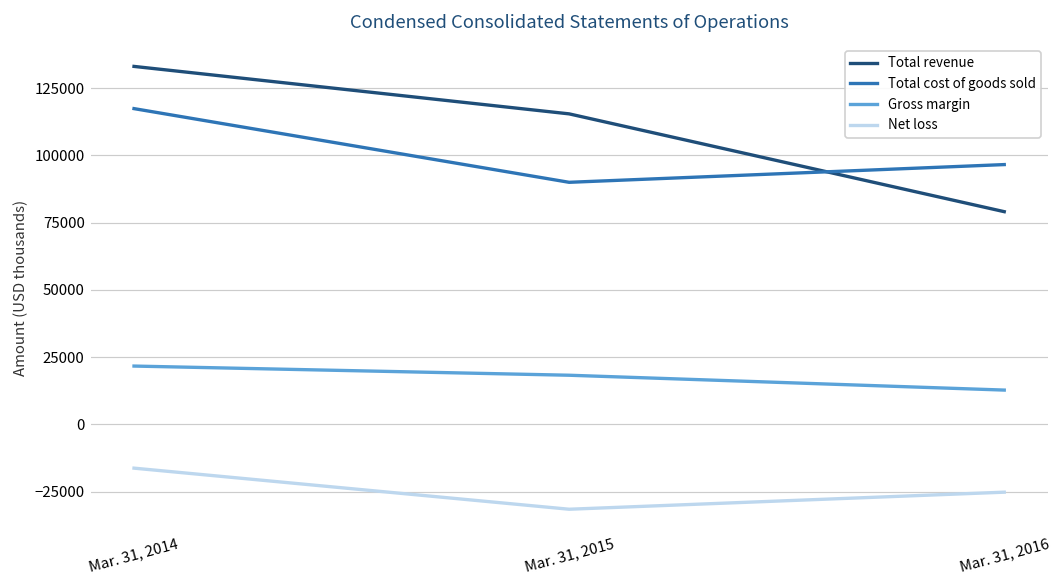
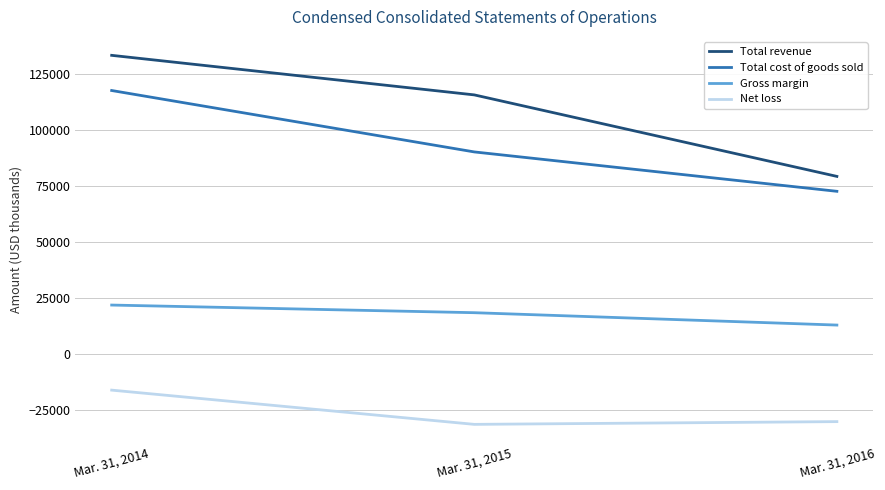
Total cost of goods sold, Mar. 31, 2016: 97000 -> 72000
Net loss, Mar. 31, 2016: -25000 -> -30000
